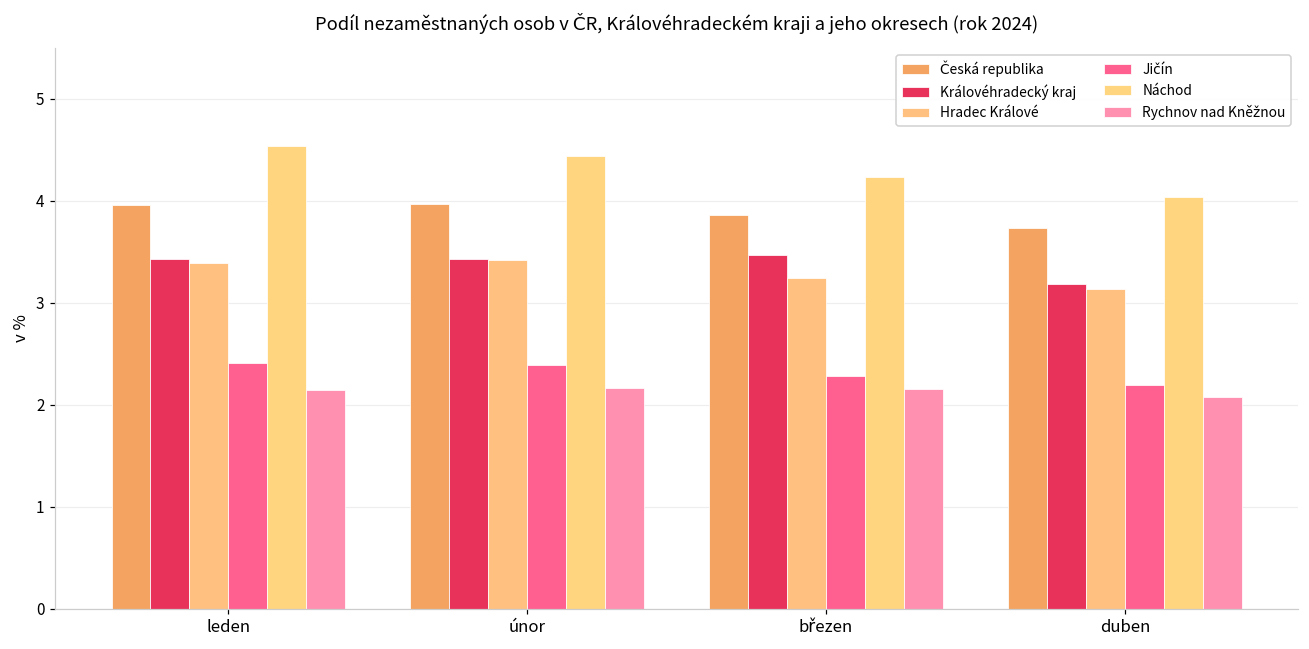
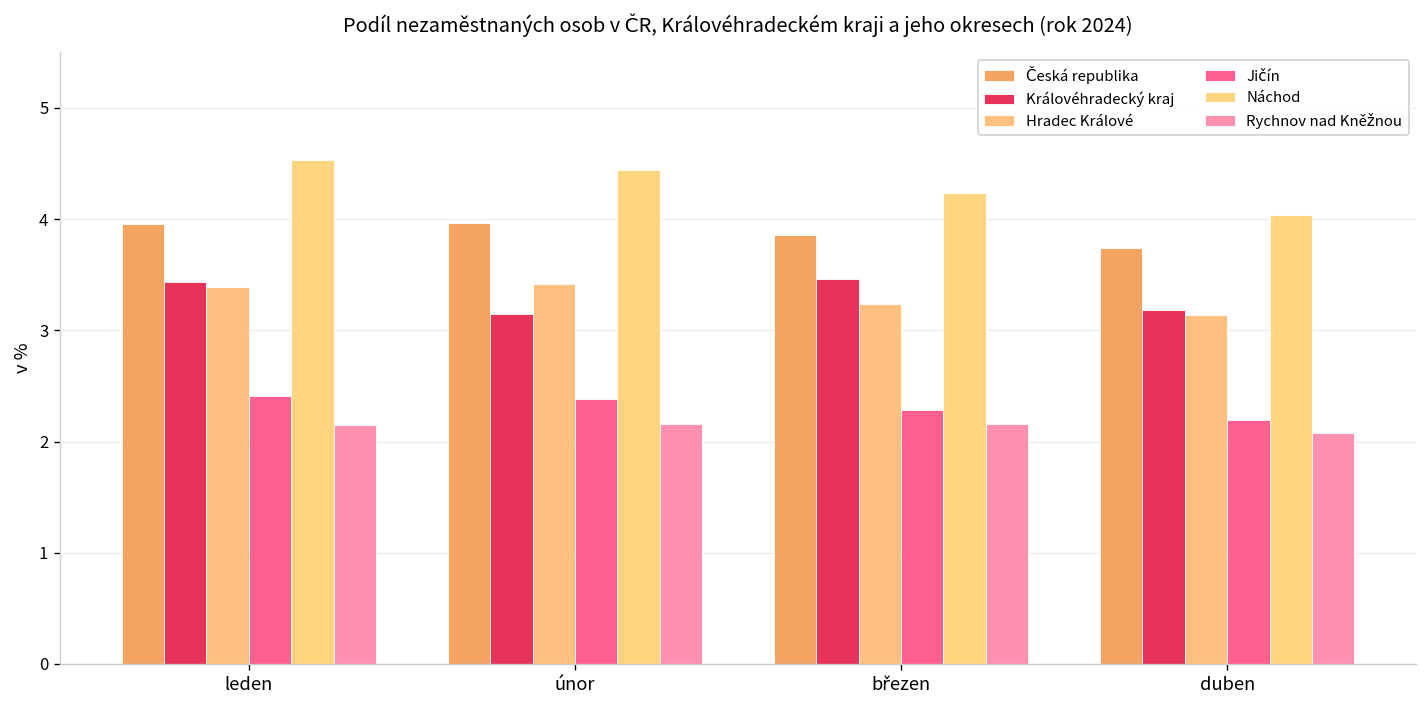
Královéhradecký kraj, únor: 3.4 -> 3.1
